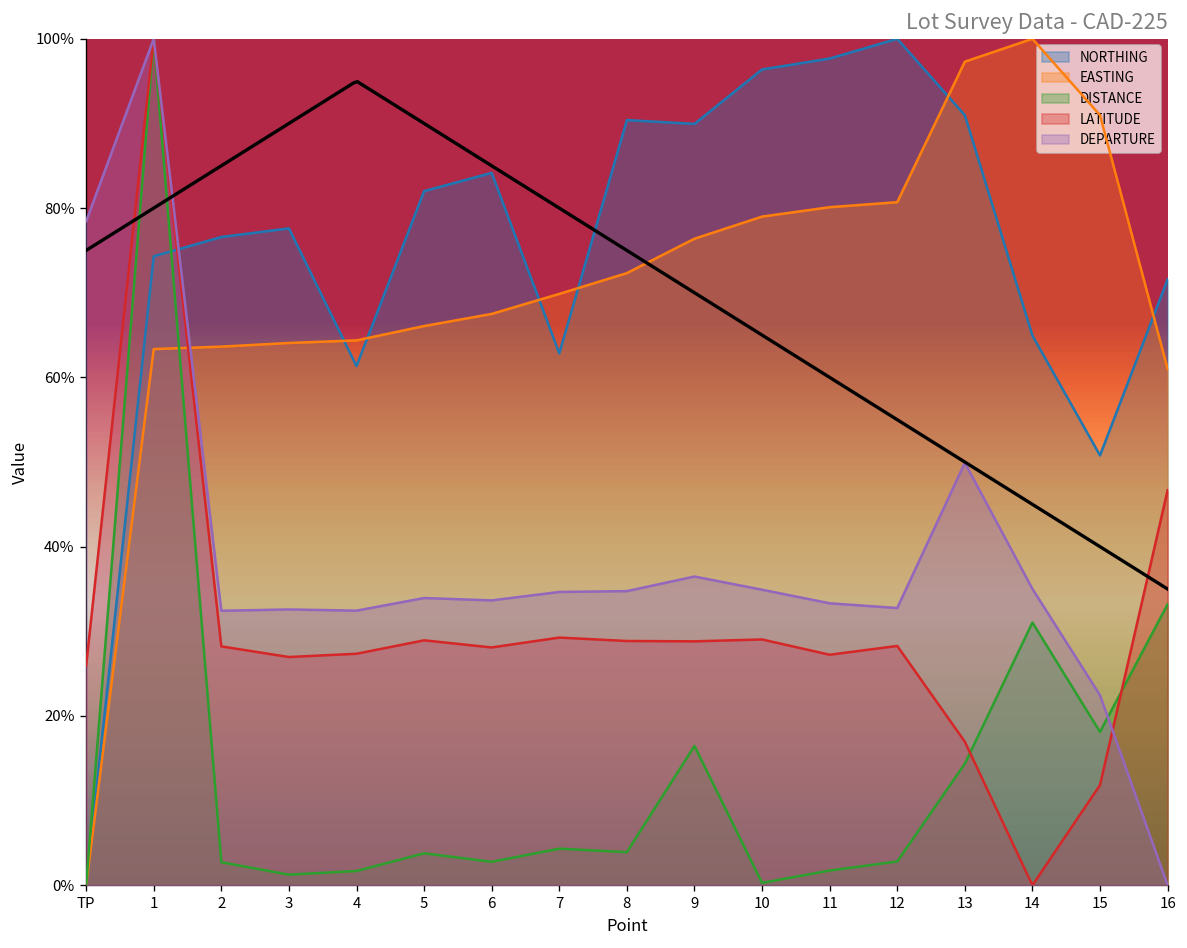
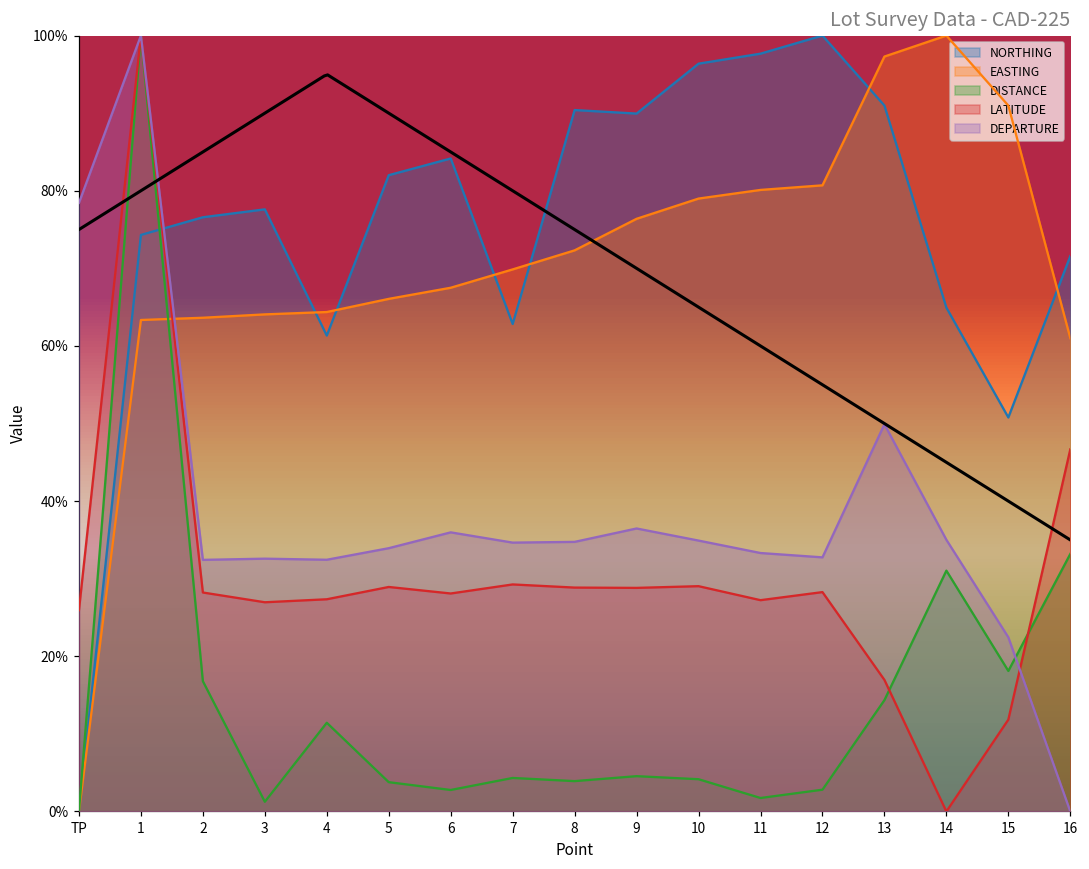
DISTANCE, 2: 3% -> 17%
DISTANCE, 4: 2% -> 11%
DEPARTURE, 6: 34% -> 36%
DISTANCE, 9: 16% -> 5%
DISTANCE, 10: 0% -> 4%
